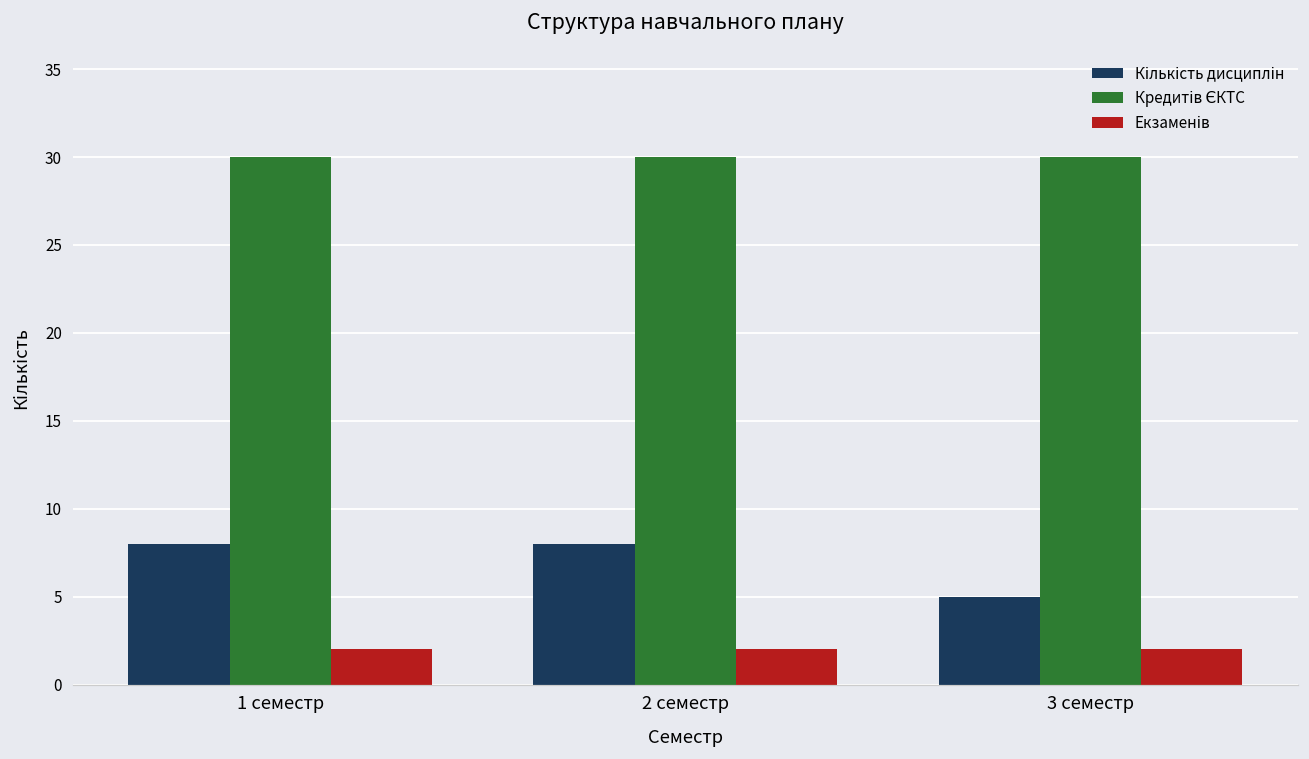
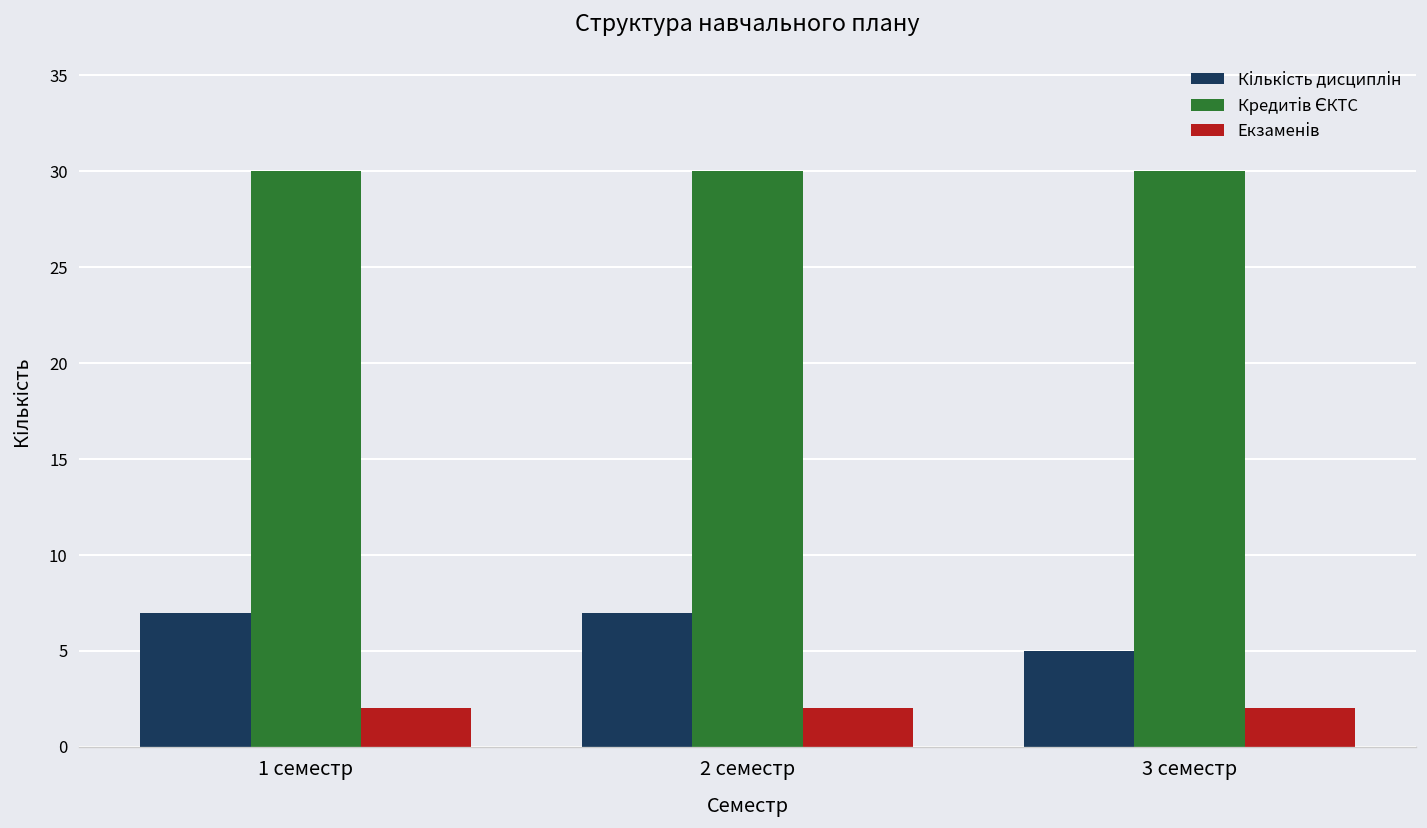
Кількість дисциплін, 1 семестр: 8 -> 7
Кількість дисциплін, 2 семестр: 8 -> 7
